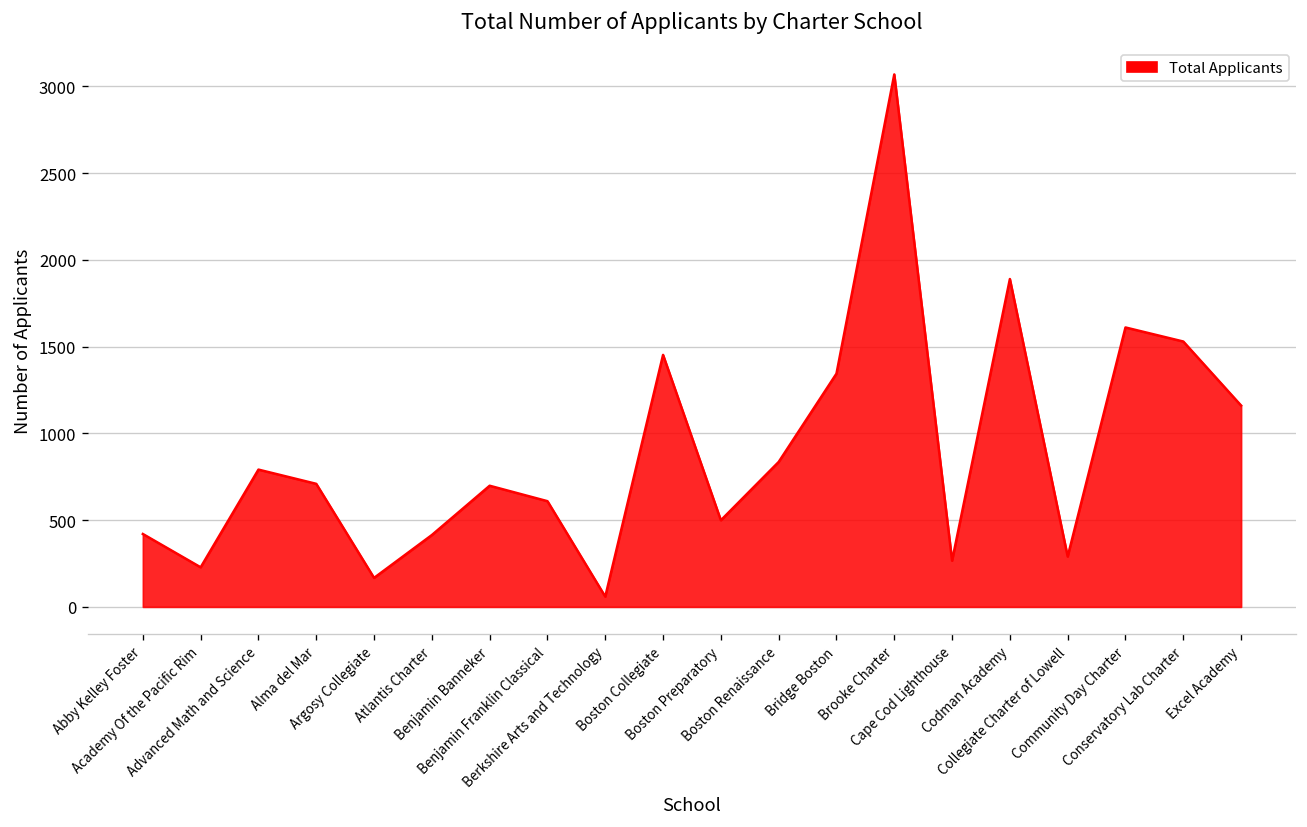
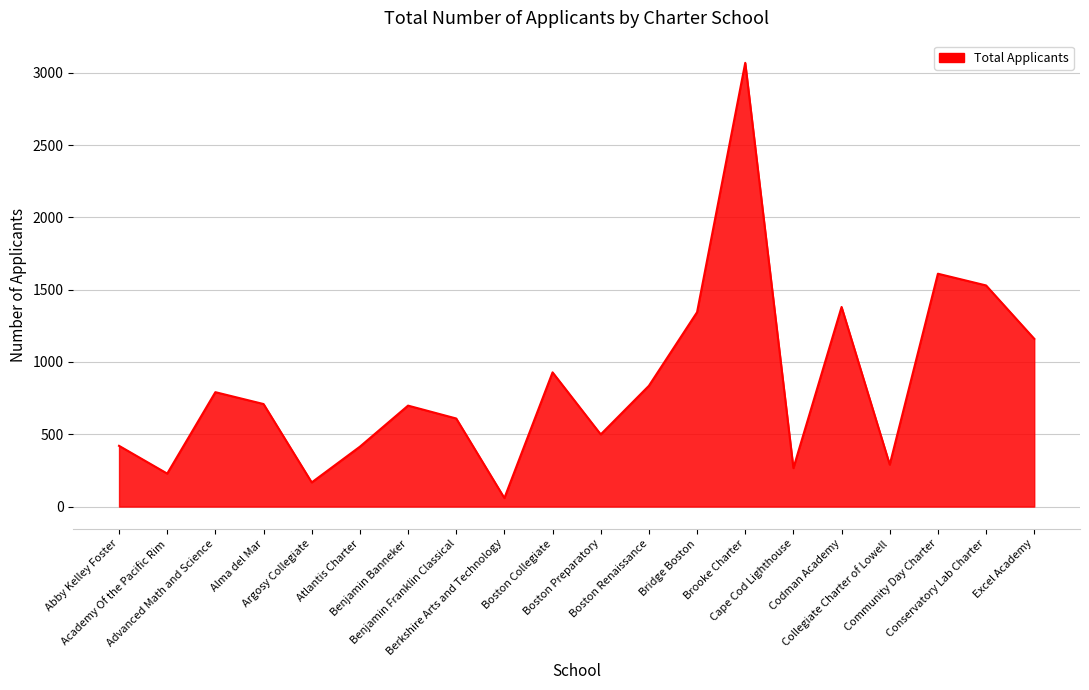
Boston Collegiate: 1450 -> 930
Codman Academy: 1890 -> 1380
